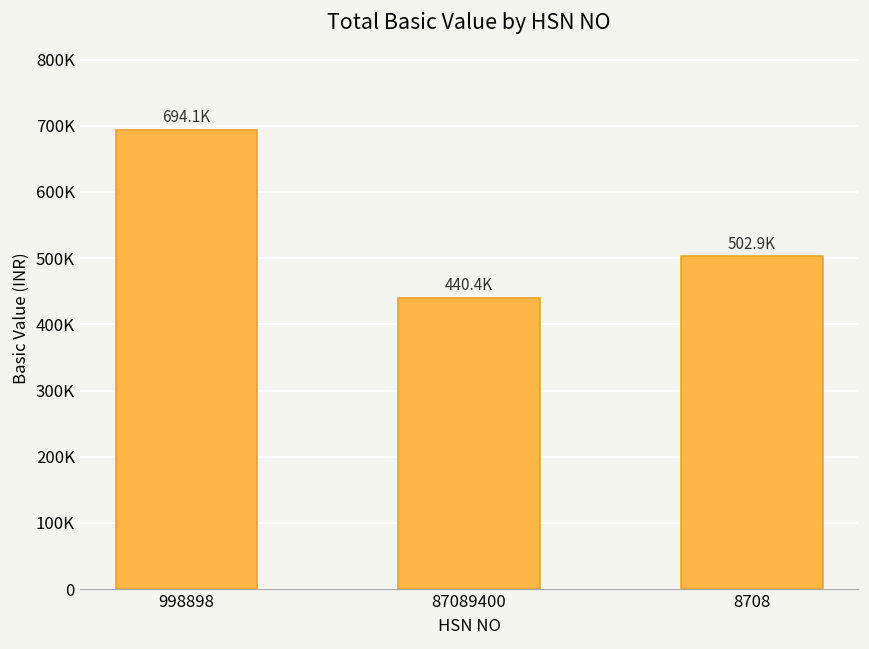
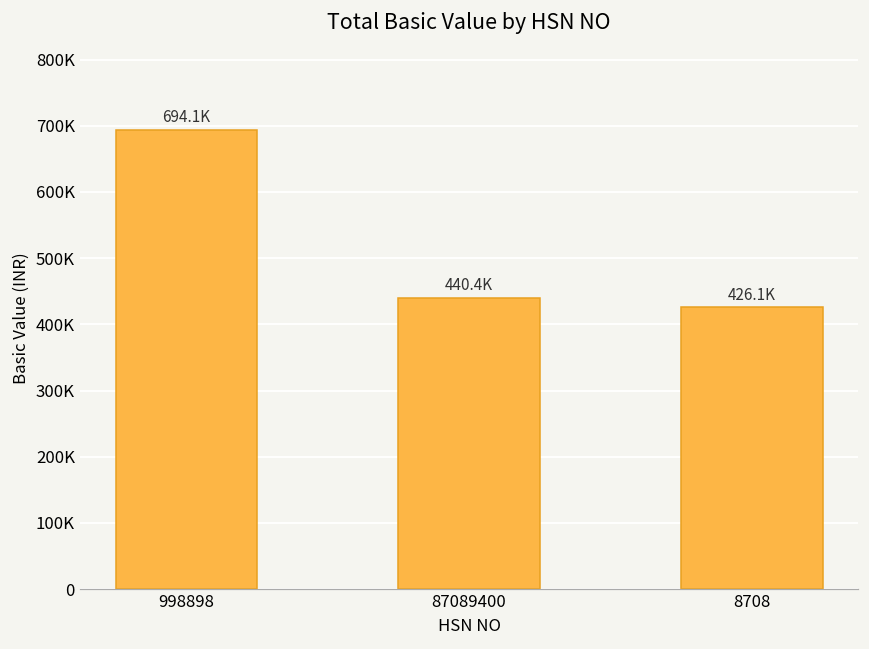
8708: 502.9K -> 426.1K
